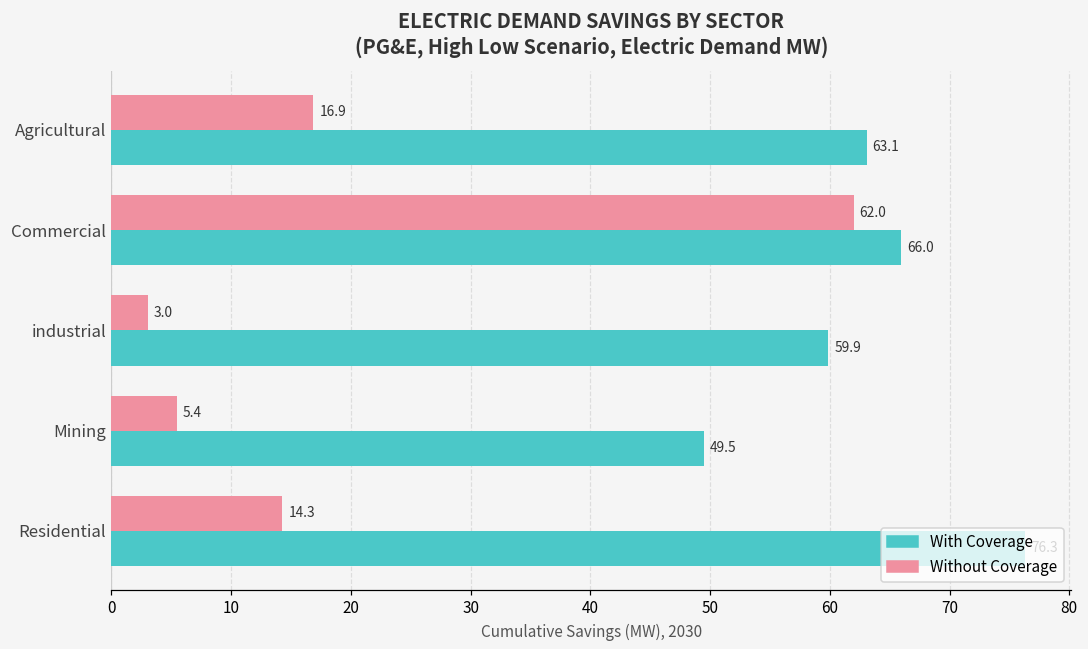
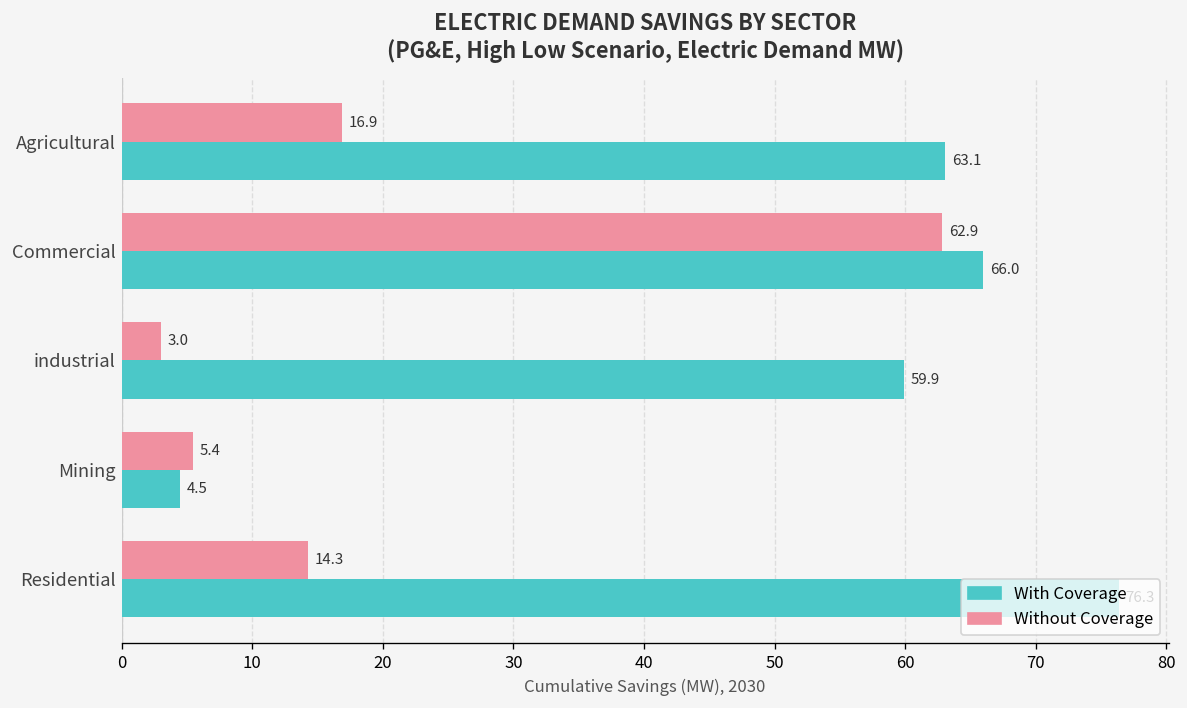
Without Coverage, Commercial: 62.0 -> 62.9
With Coverage, Mining: 49.5 -> 4.5
